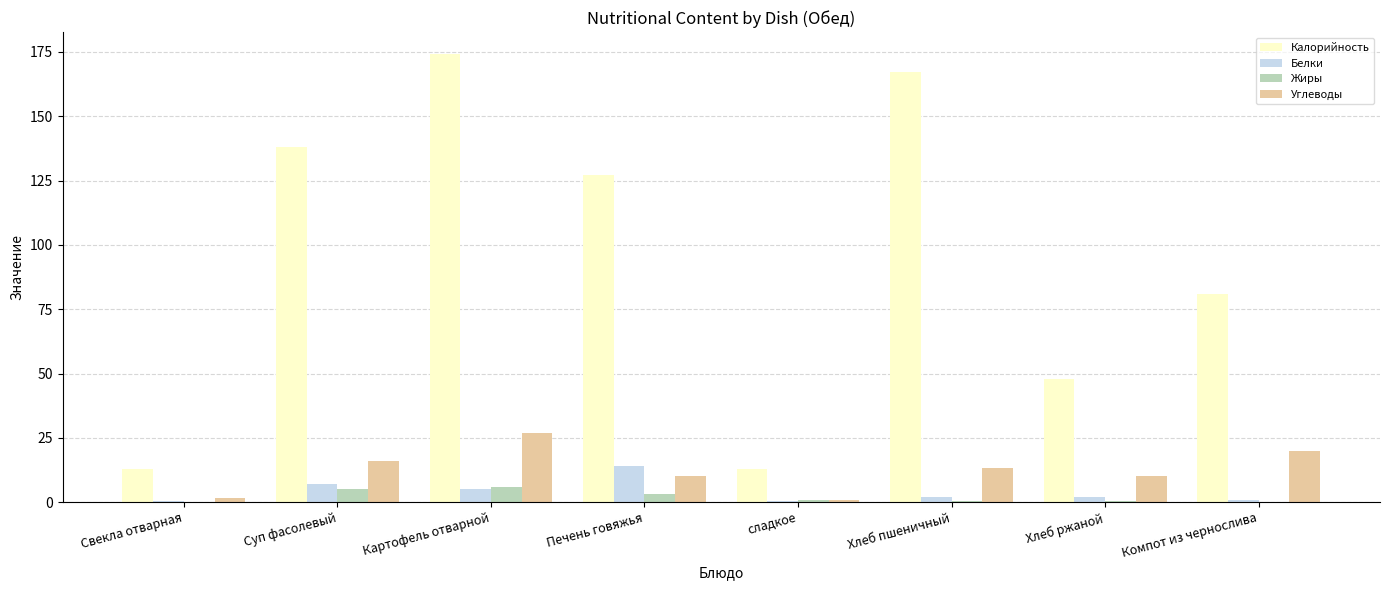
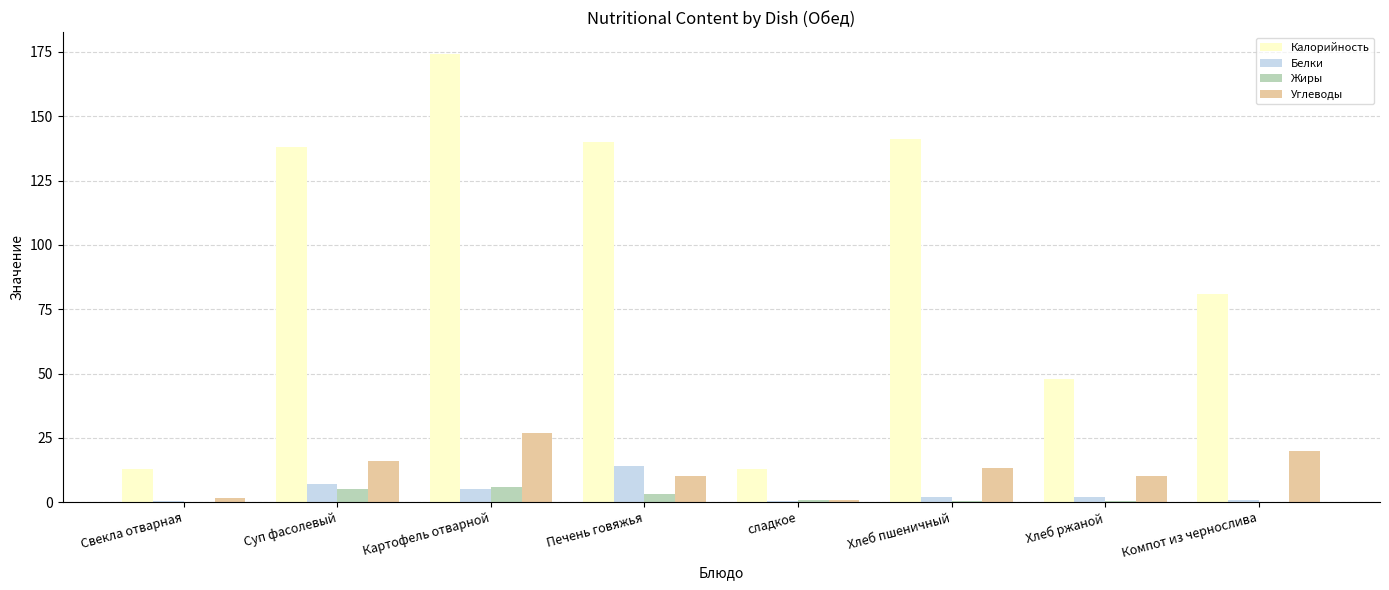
Калорийность, Печень говяжья: 127 -> 140
Калорийность, Хлеб пшеничный: 167 -> 141
